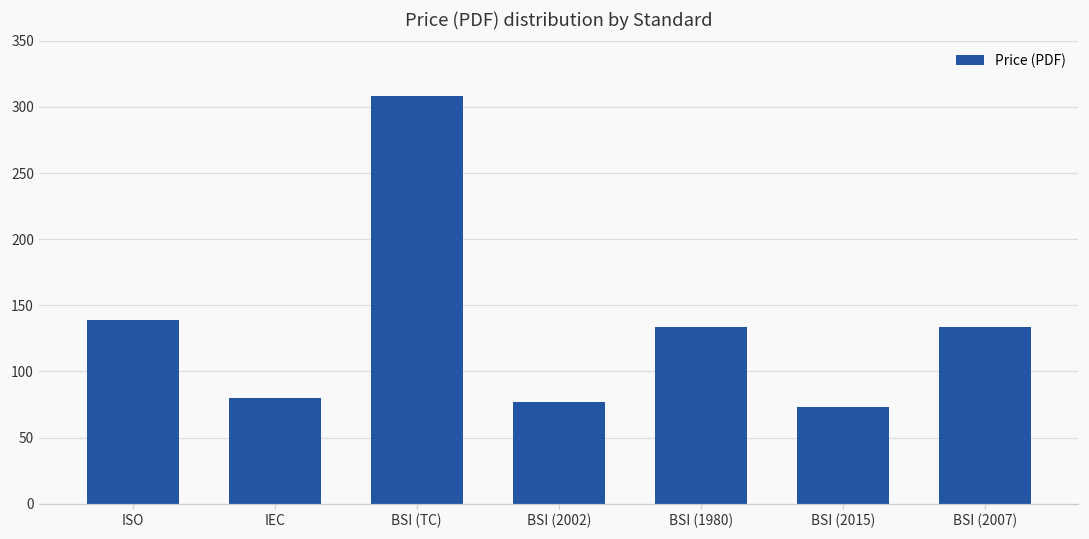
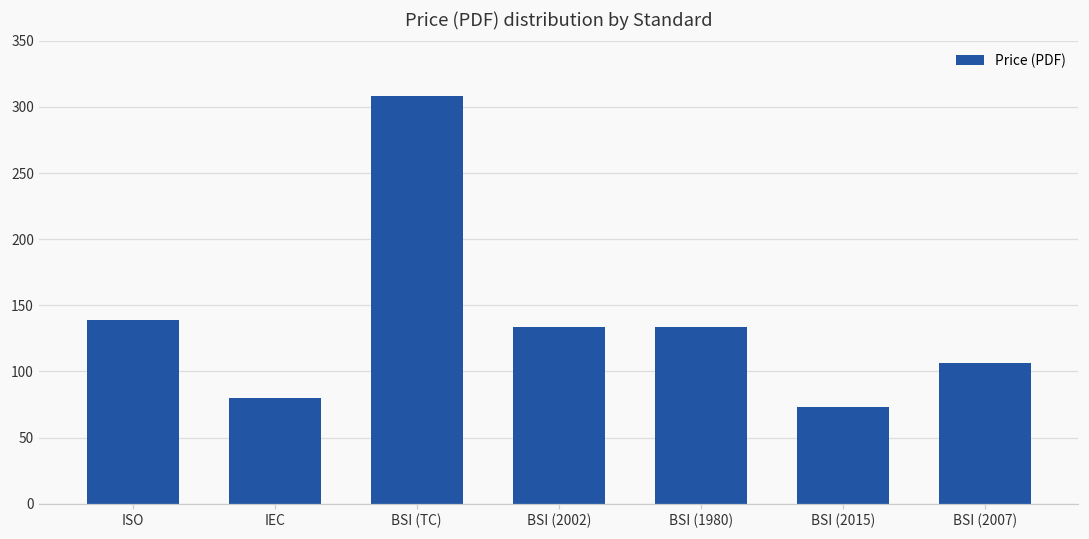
BSI (2002): 77 -> 134
BSI (2007): 134 -> 106
